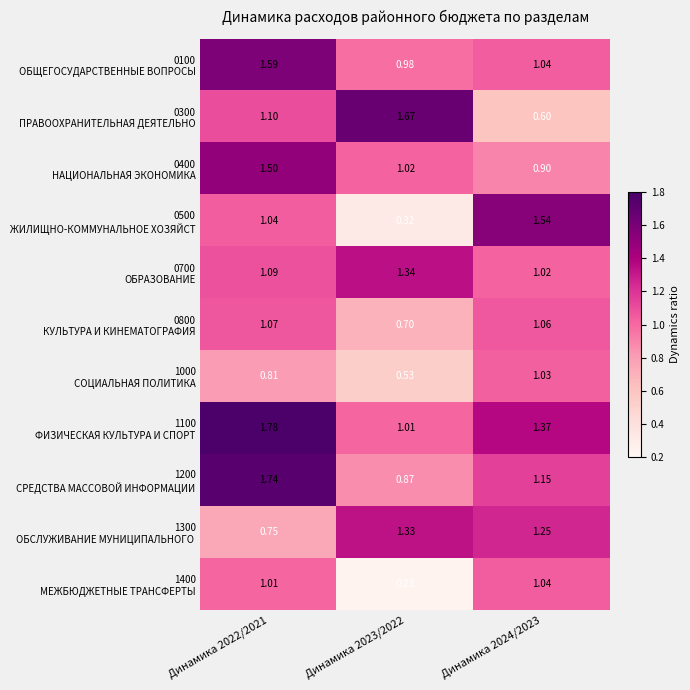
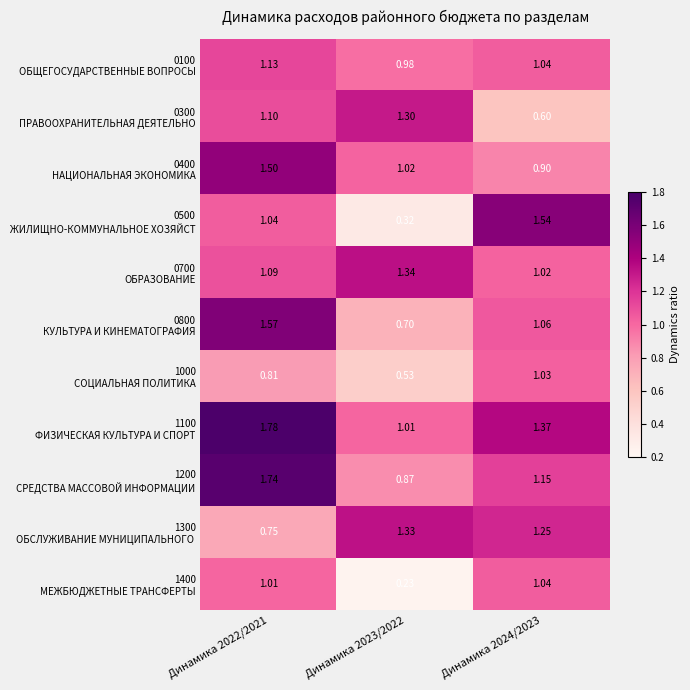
0100 ОБЩЕГОСУДАРСТВЕННЫЕ ВОПРОСЫ, Динамика 2022/2021: 1.59 -> 1.13
0300 ПРАВООХРАНИТЕЛЬНАЯ ДЕЯТЕЛЬНО, Динамика 2023/2022: 1.67 -> 1.30
0800 КУЛЬТУРА И КИНЕМАТОГРАФИЯ, Динамика 2022/2021: 1.07 -> 1.57
